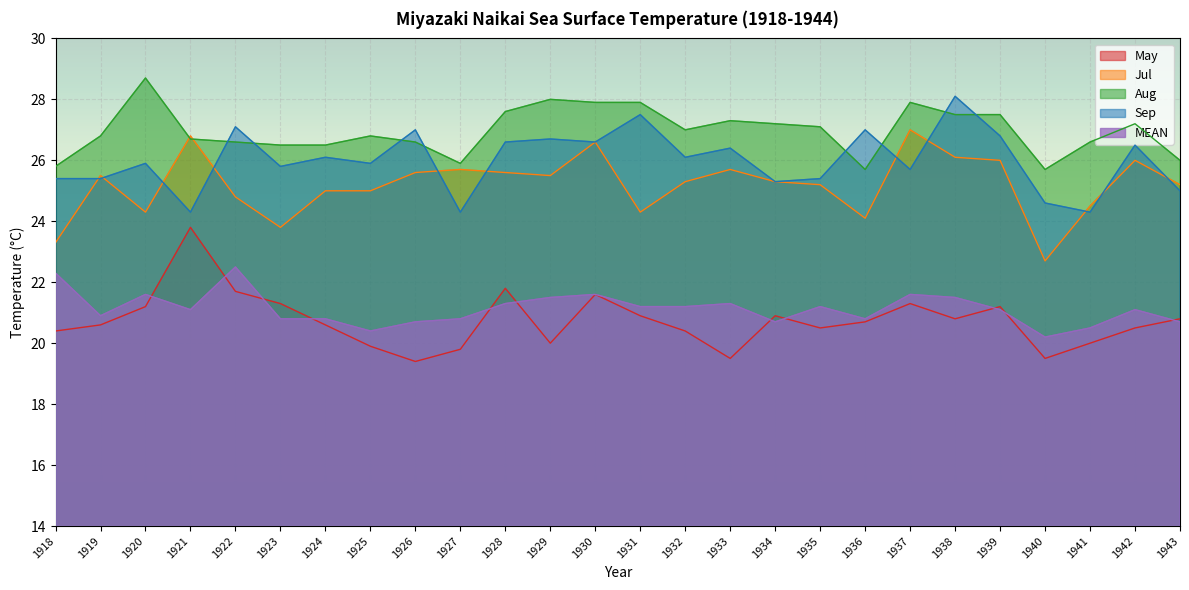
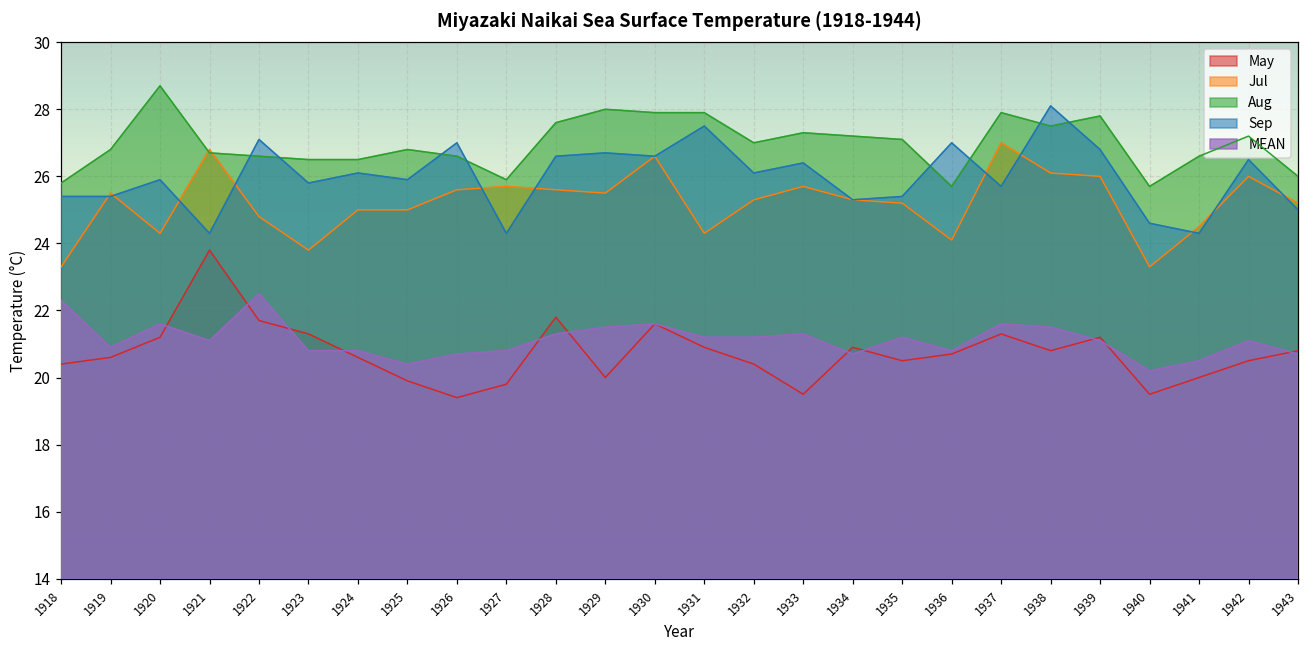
Aug, 1939: 27.5 -> 27.8
Jul, 1940: 22.7 -> 23.3
